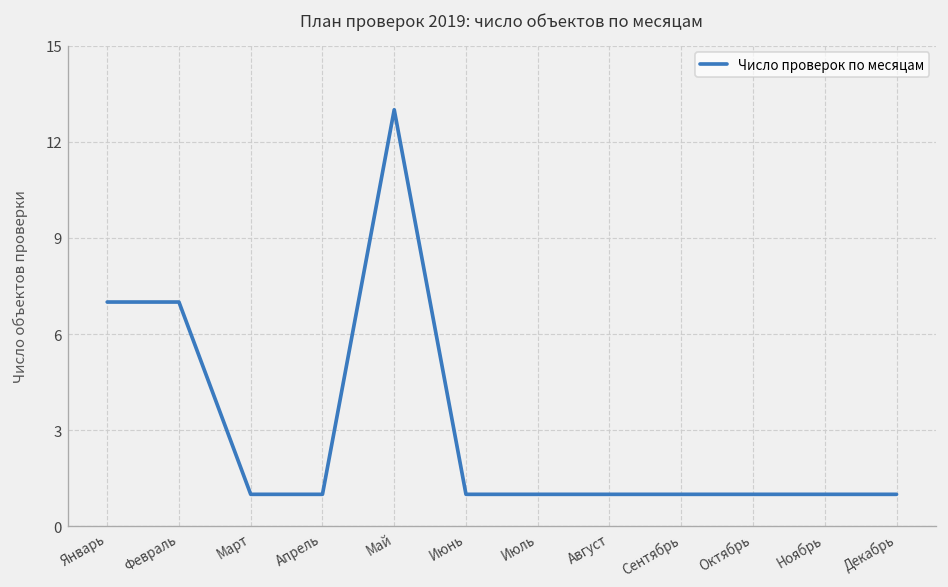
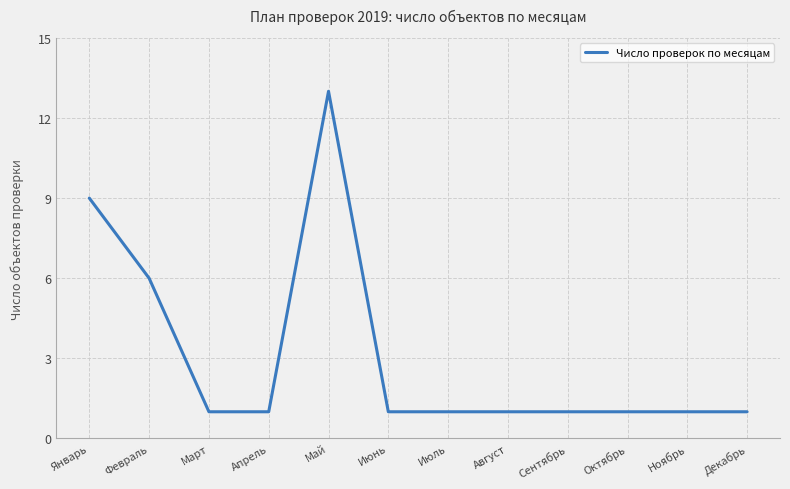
Январь: 7 -> 9
Февраль: 7 -> 6
